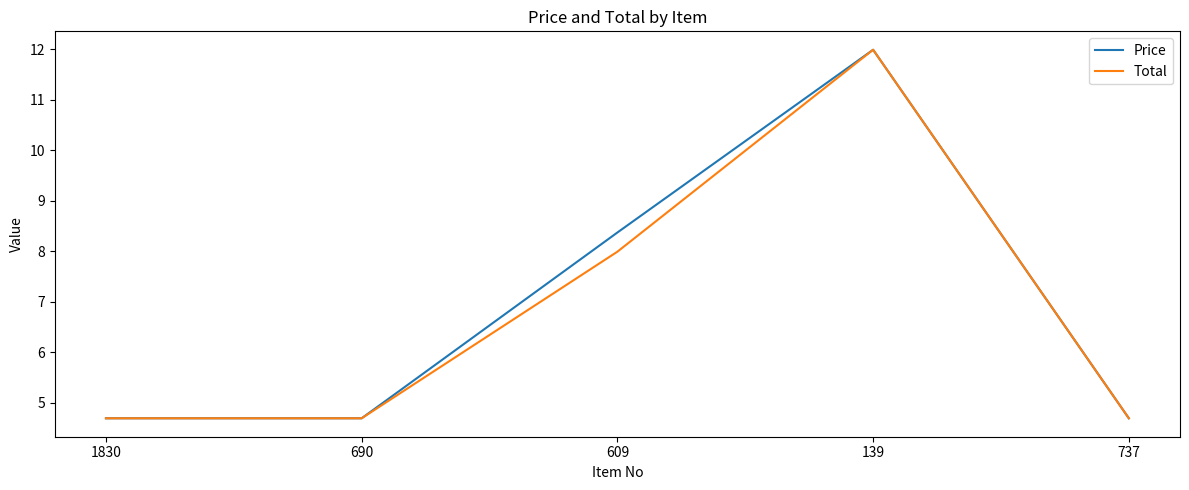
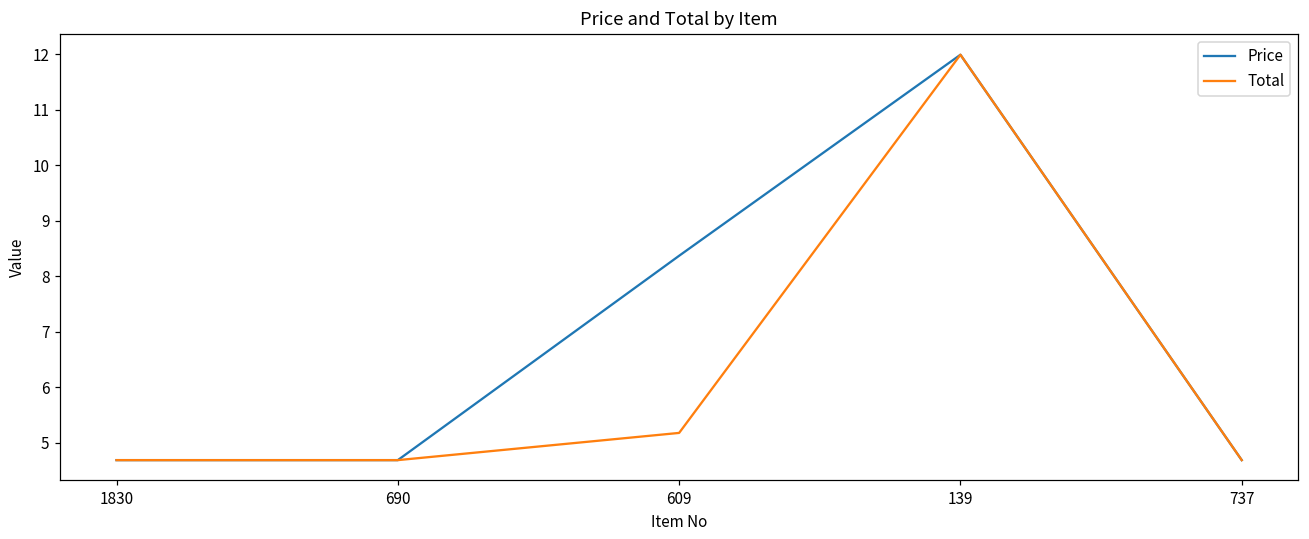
Total, 609: 8.0 -> 5.2
